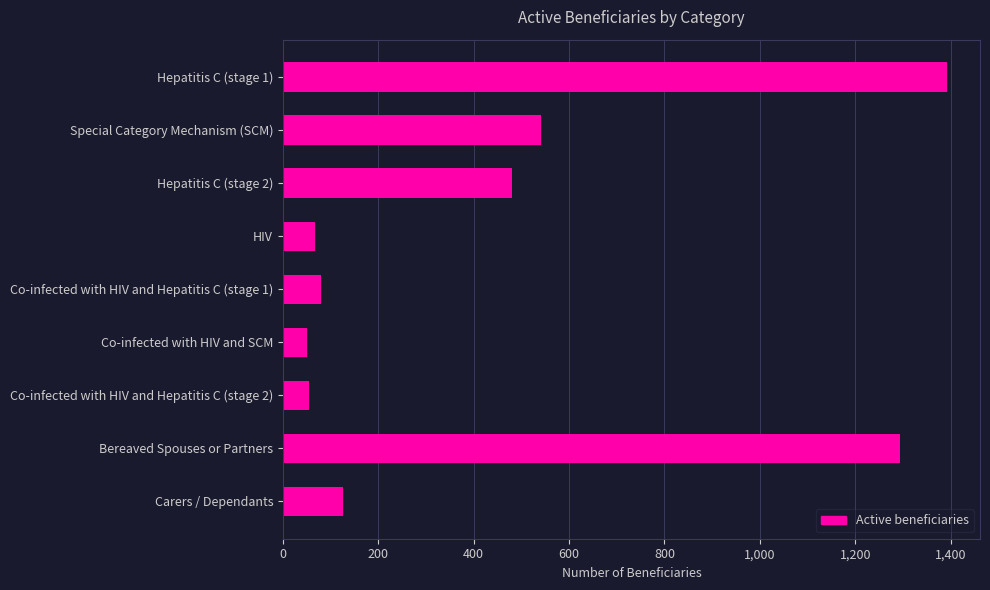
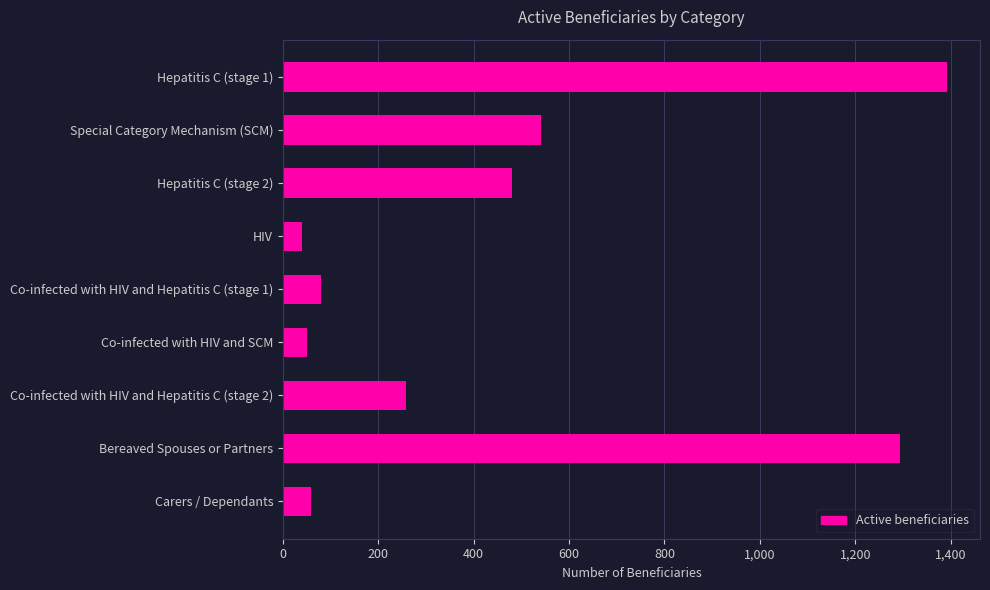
HIV: 70 -> 40
Co-infected with HIV and Hepatitis C (stage 2): 60 -> 260
Carers / Dependants: 130 -> 60
